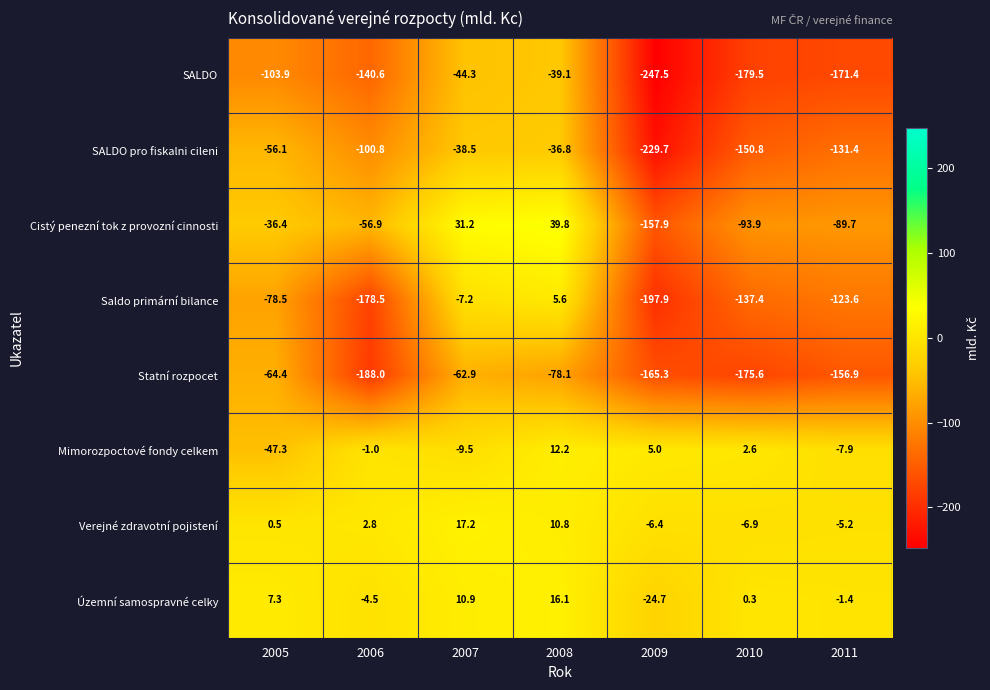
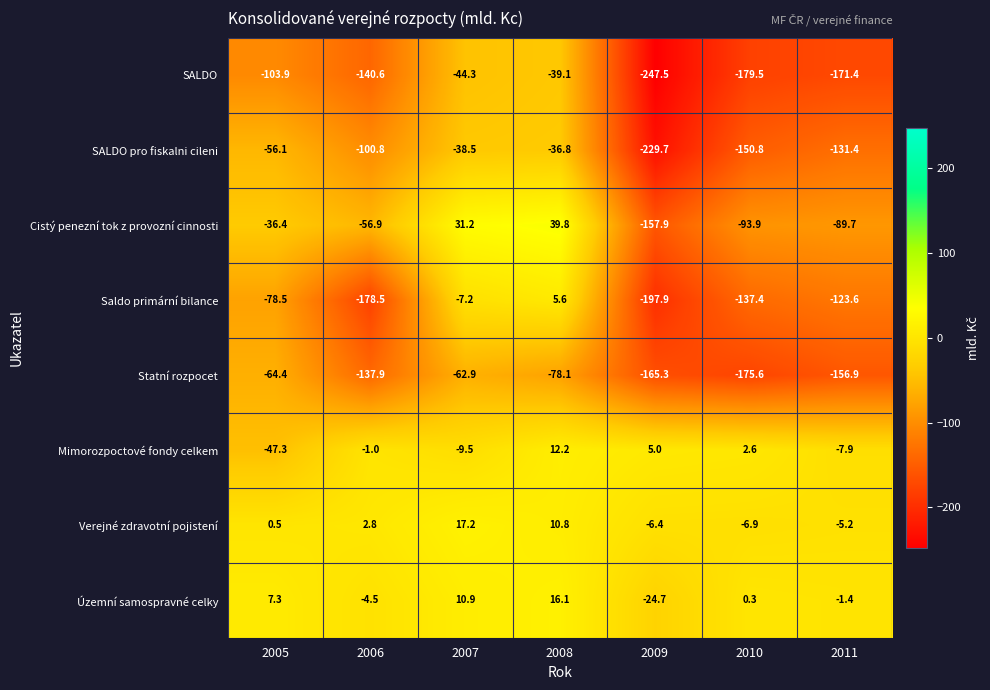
Statní rozpocet, 2006: -188.0 -> -137.9
